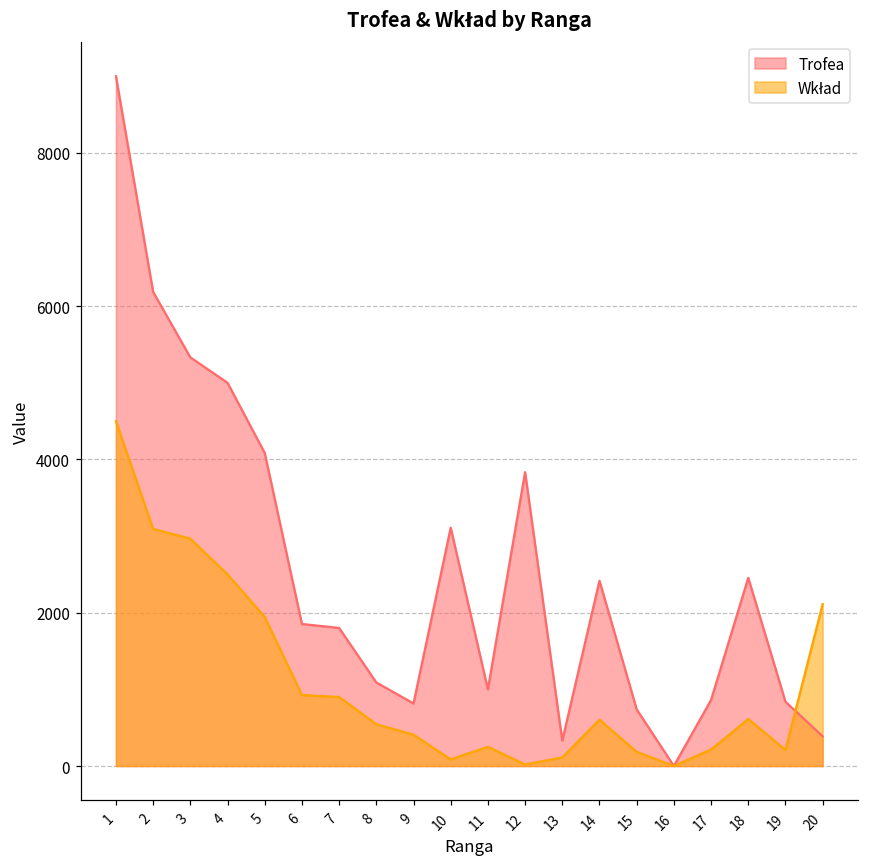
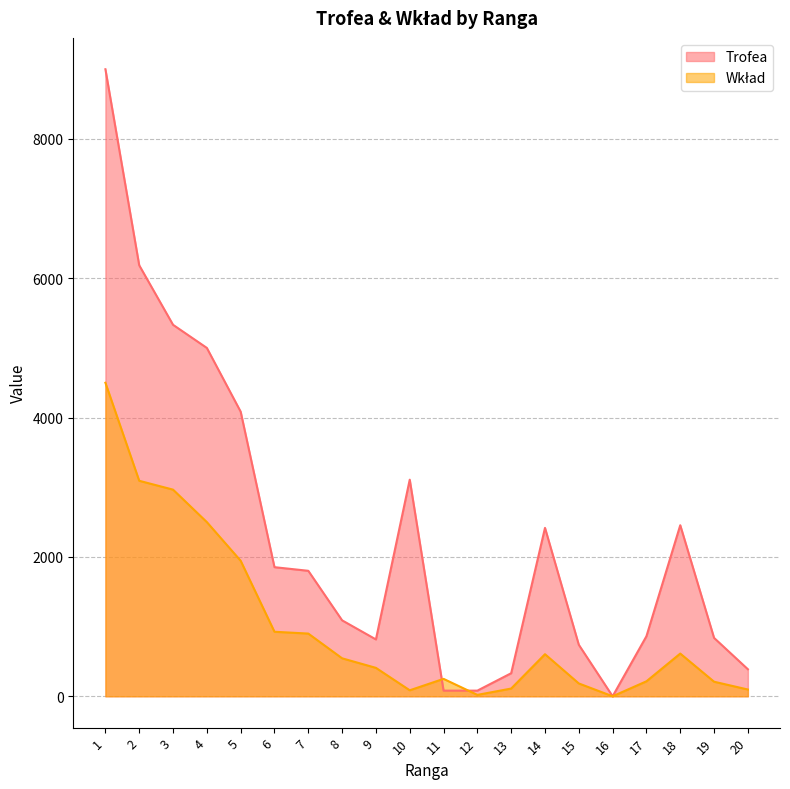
Trofea, 11: 1000 -> 100
Trofea, 12: 3800 -> 100
Wkład, 20: 2100 -> 100
